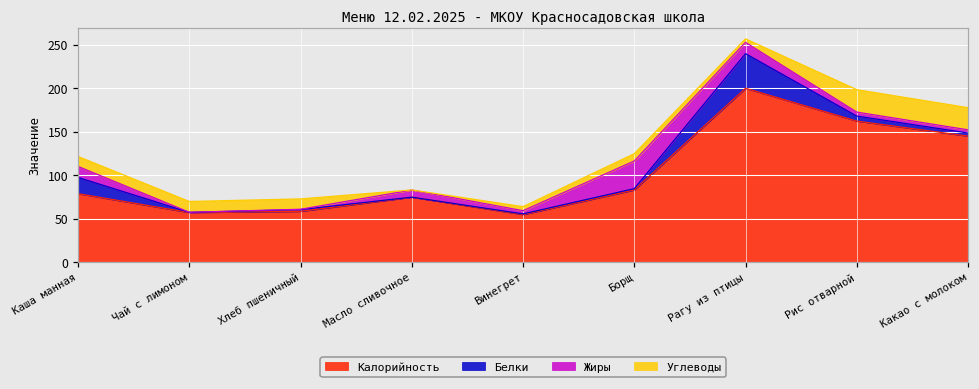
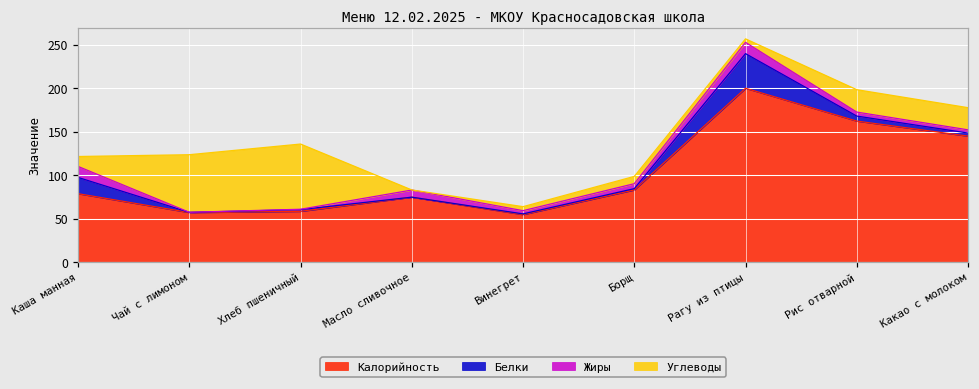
Углеводы, Чай с лимоном: 10 -> 70
Углеводы, Хлеб пшеничный: 10 -> 80
Жиры, Борщ: 30 -> 10
